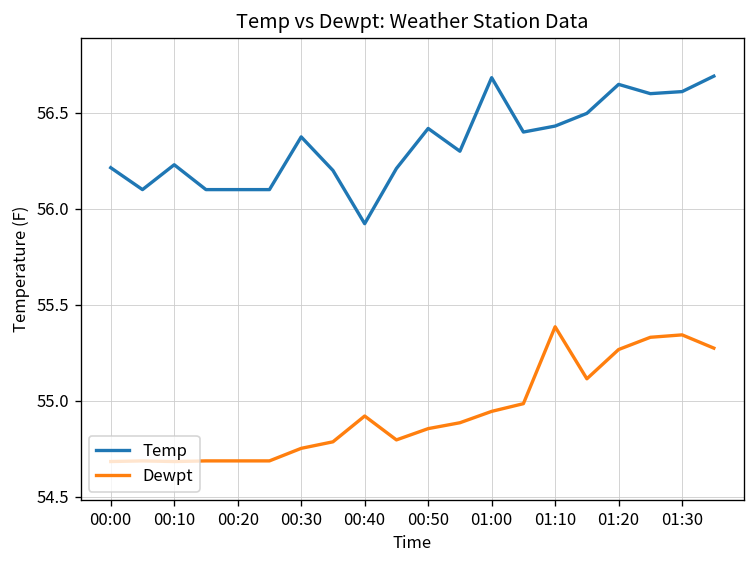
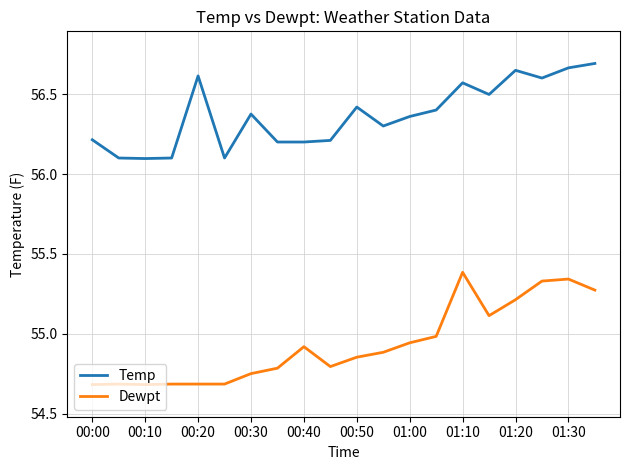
Temp, 00:10: 56.23 -> 56.10
Temp, 00:20: 56.10 -> 56.61
Temp, 00:40: 55.92 -> 56.20
Temp, 01:00: 56.68 -> 56.36
Temp, 01:10: 56.43 -> 56.57
Dewpt, 01:20: 55.27 -> 55.21
Temp, 01:30: 56.61 -> 56.66
